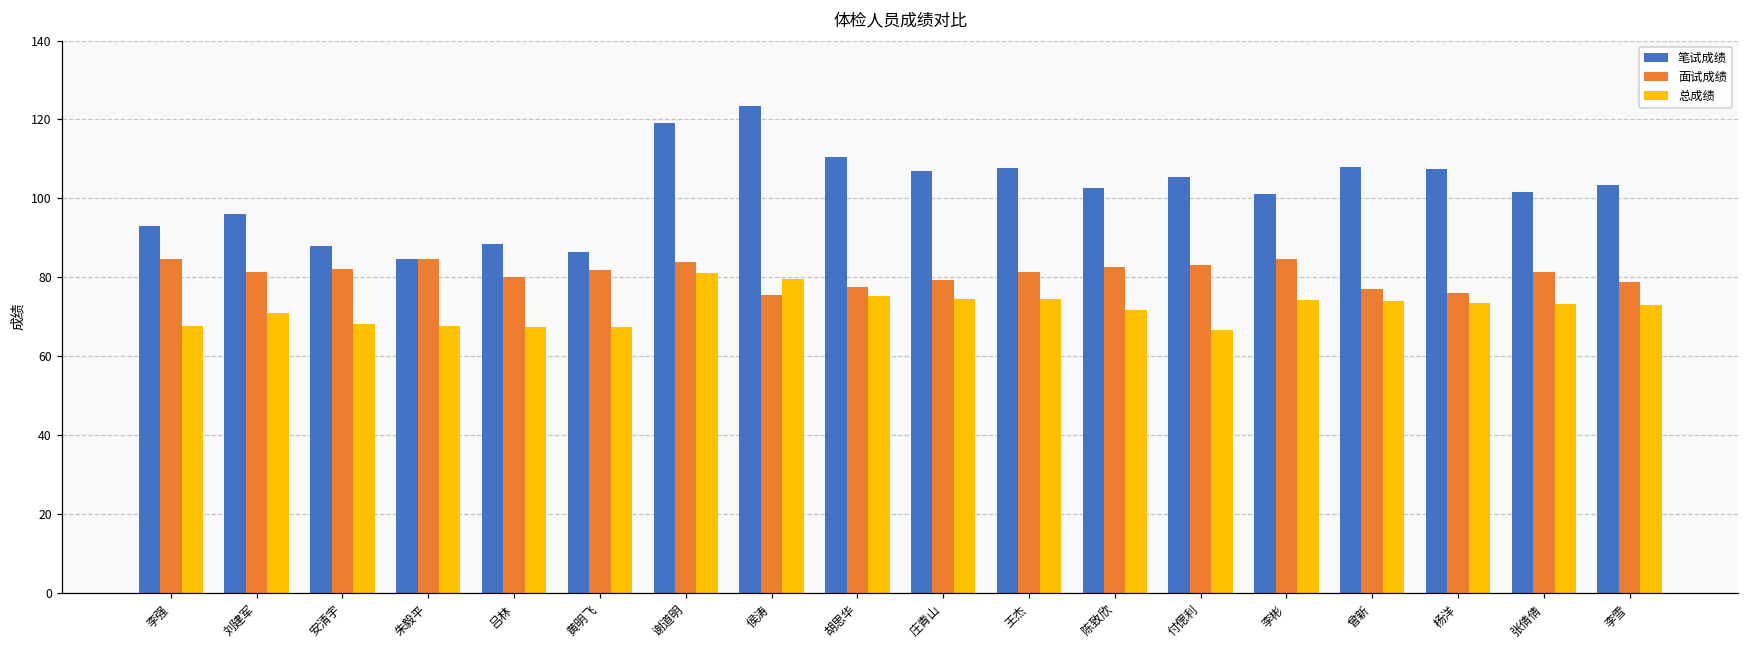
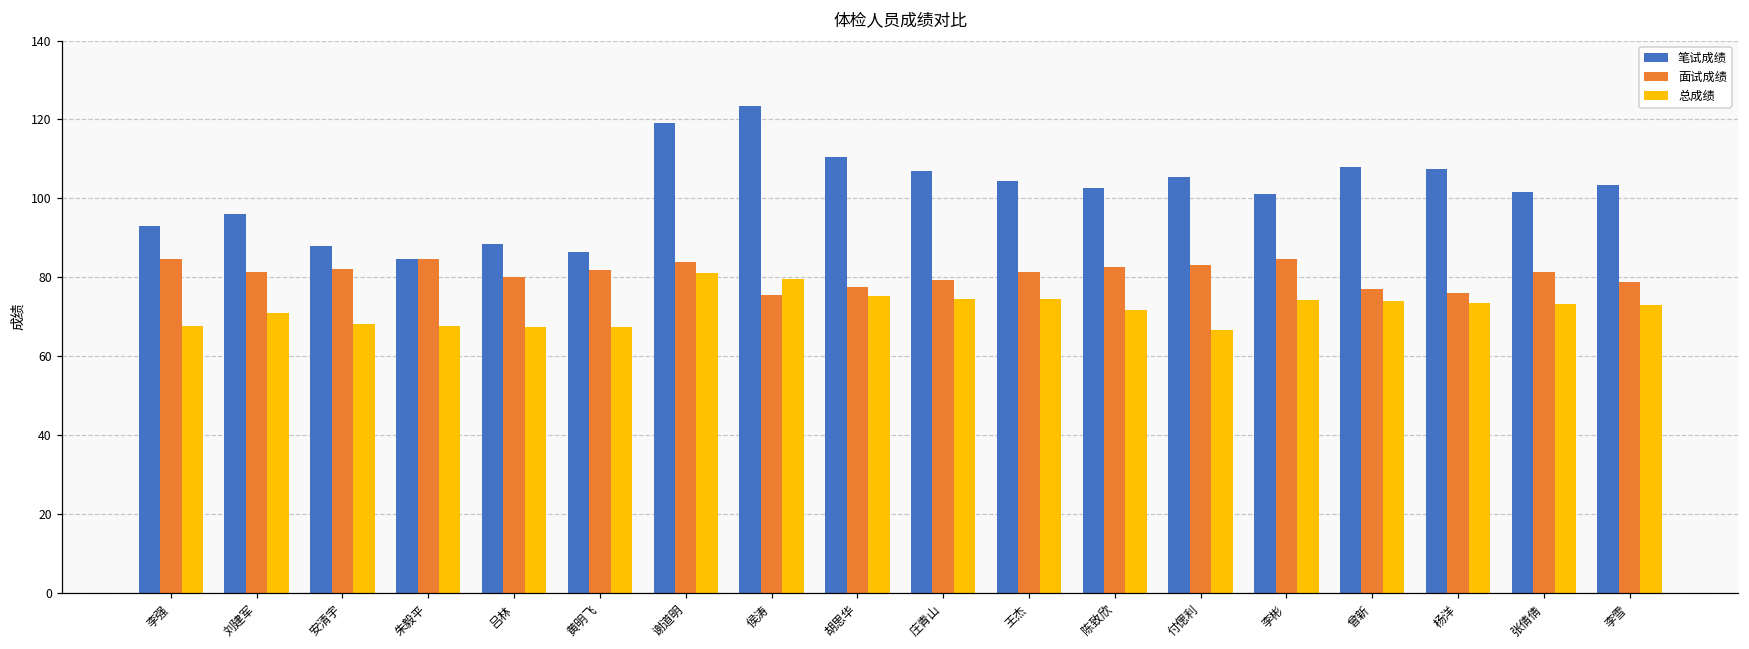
笔试成绩, 王杰: 108 -> 105
